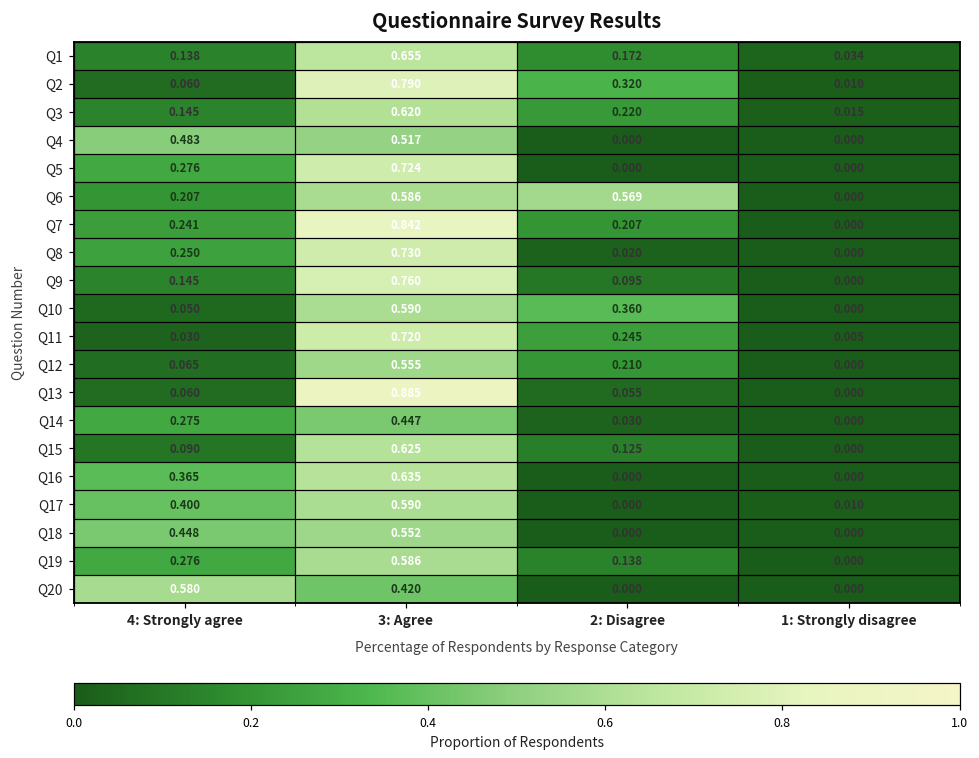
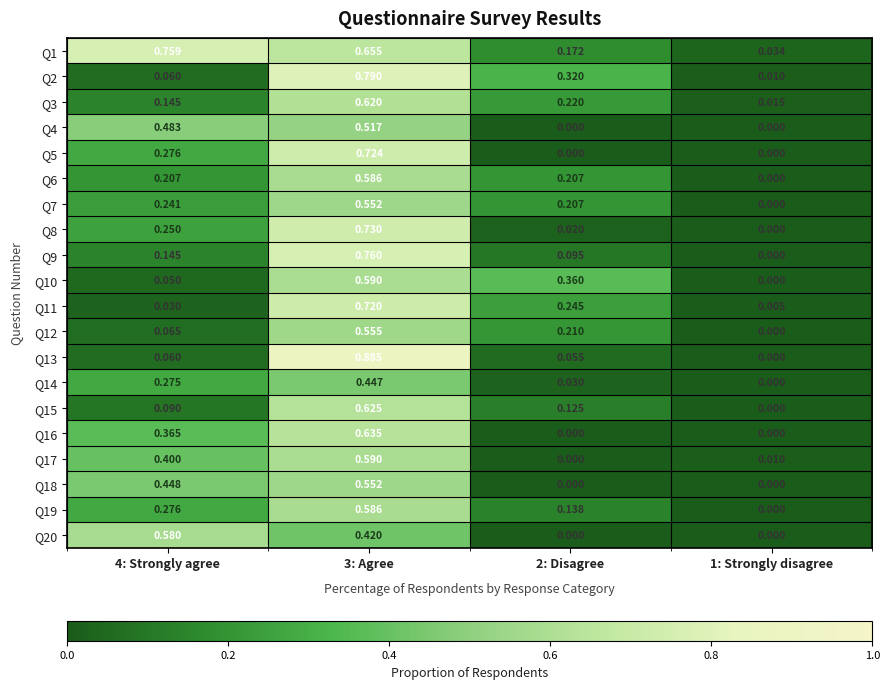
Q1, 4: Strongly agree: 0.138 -> 0.759
Q6, 2: Disagree: 0.569 -> 0.207
Q7, 3: Agree: 0.842 -> 0.552
